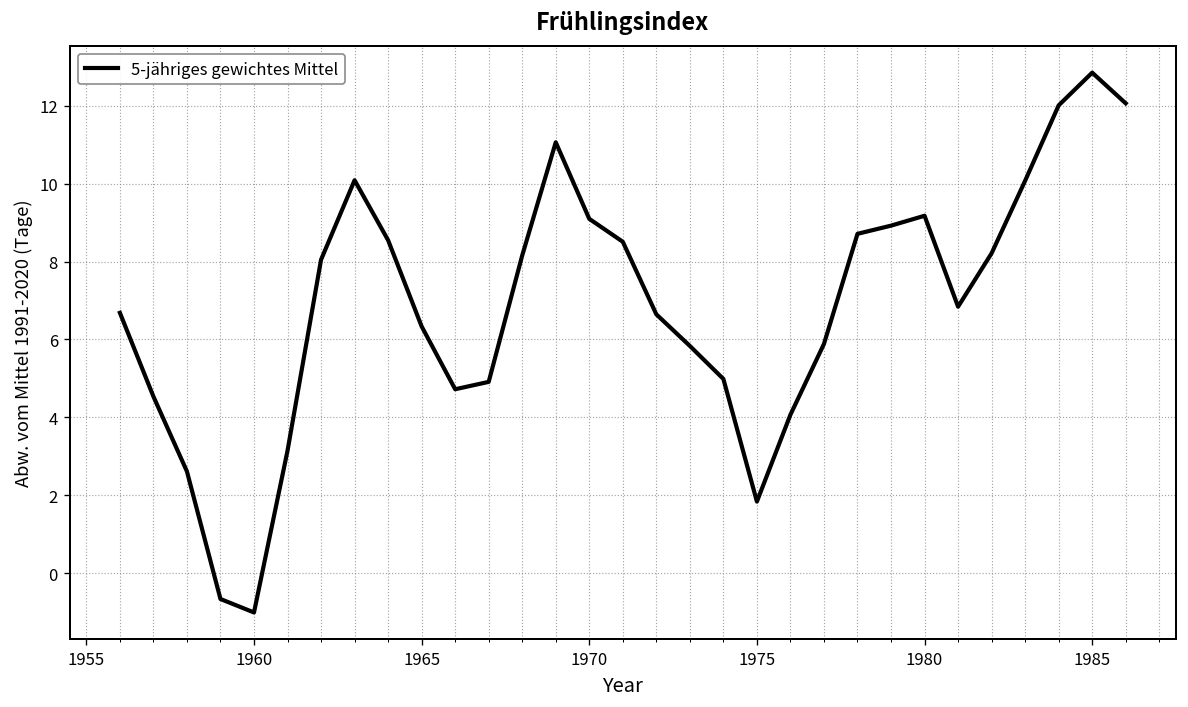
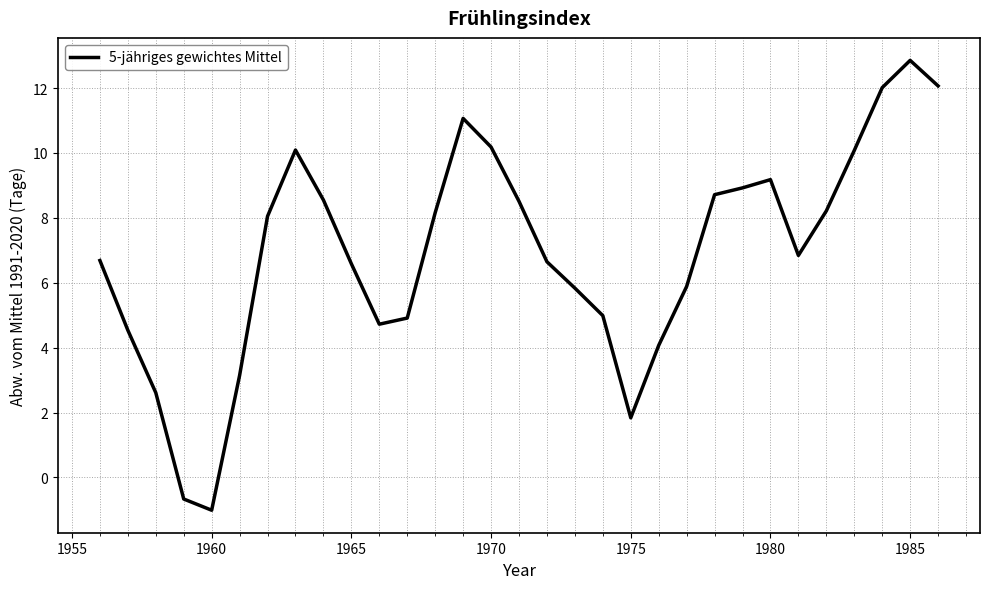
1965: 6.3 -> 6.6
1970: 9.1 -> 10.2
